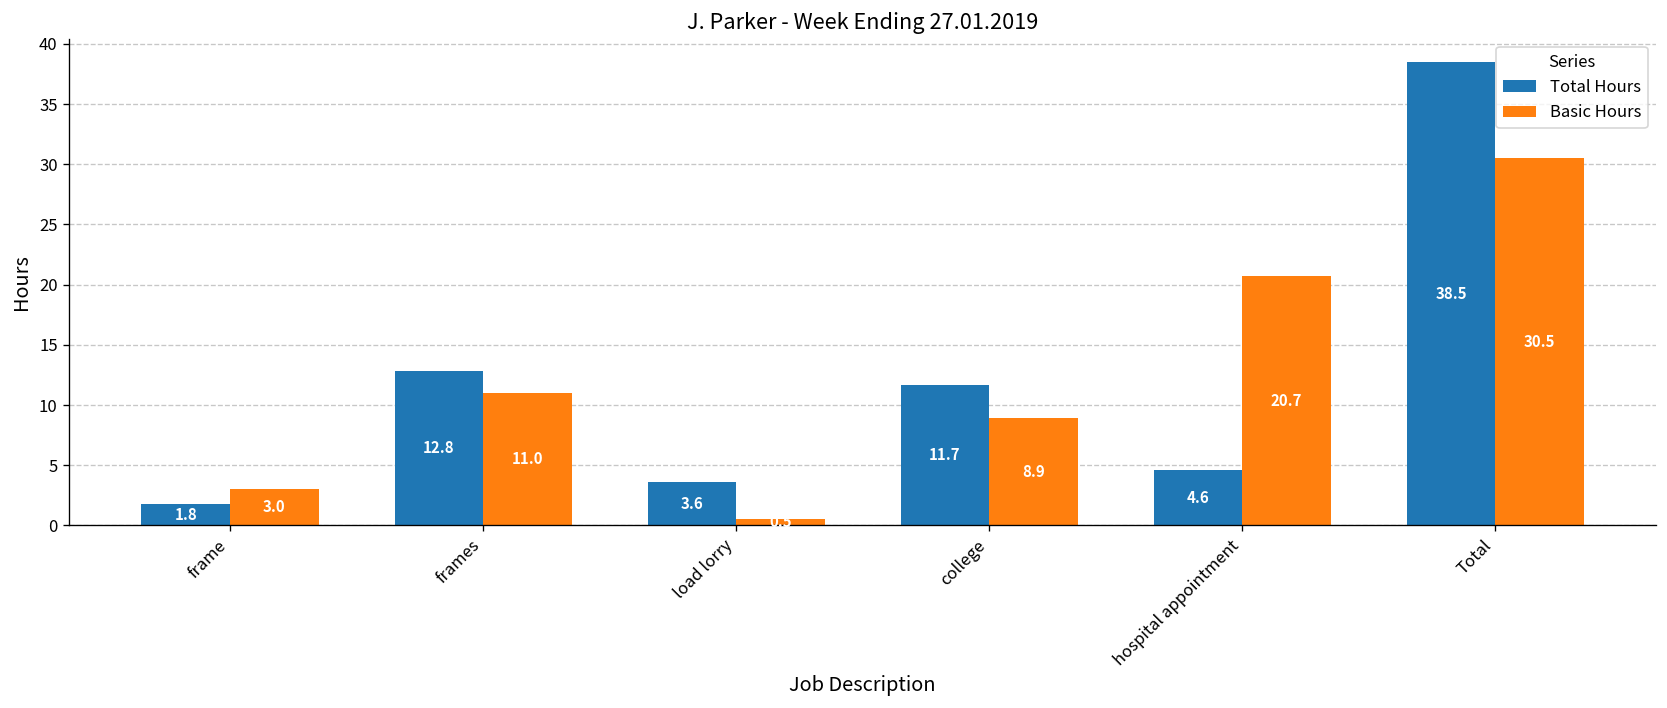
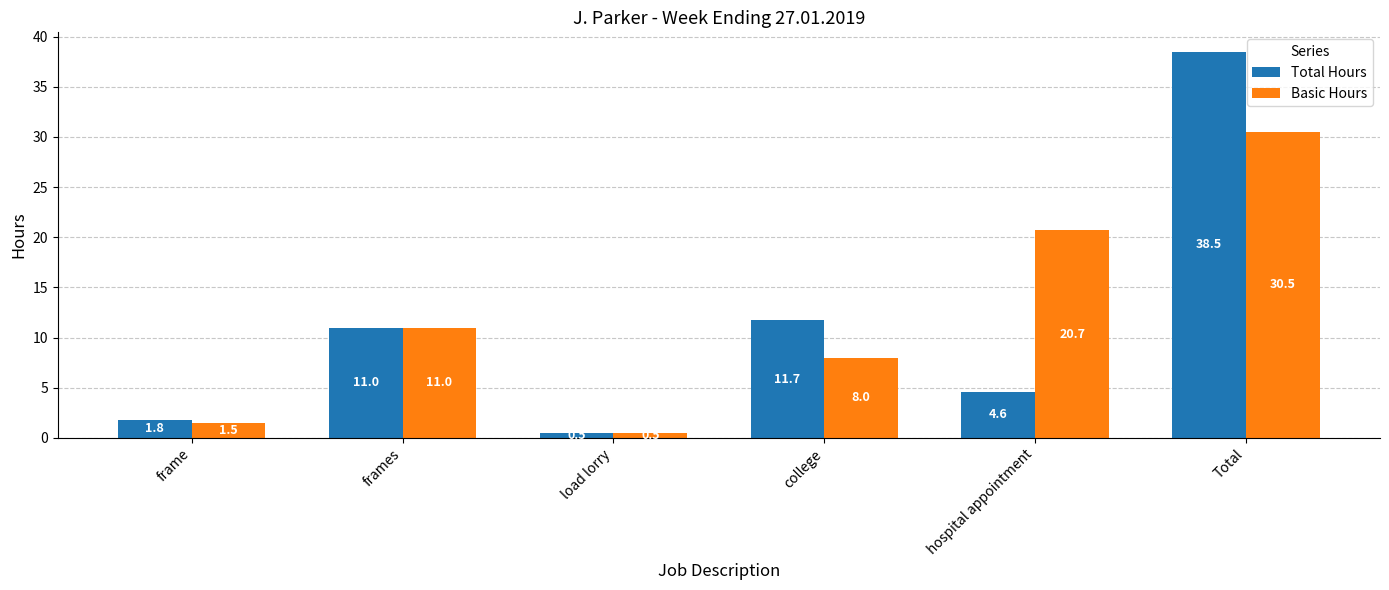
Basic Hours, frame: 3.0 -> 1.5
Total Hours, frames: 12.8 -> 11.0
Total Hours, load lorry: 3.6 -> 0.5
Basic Hours, college: 8.9 -> 8.0
